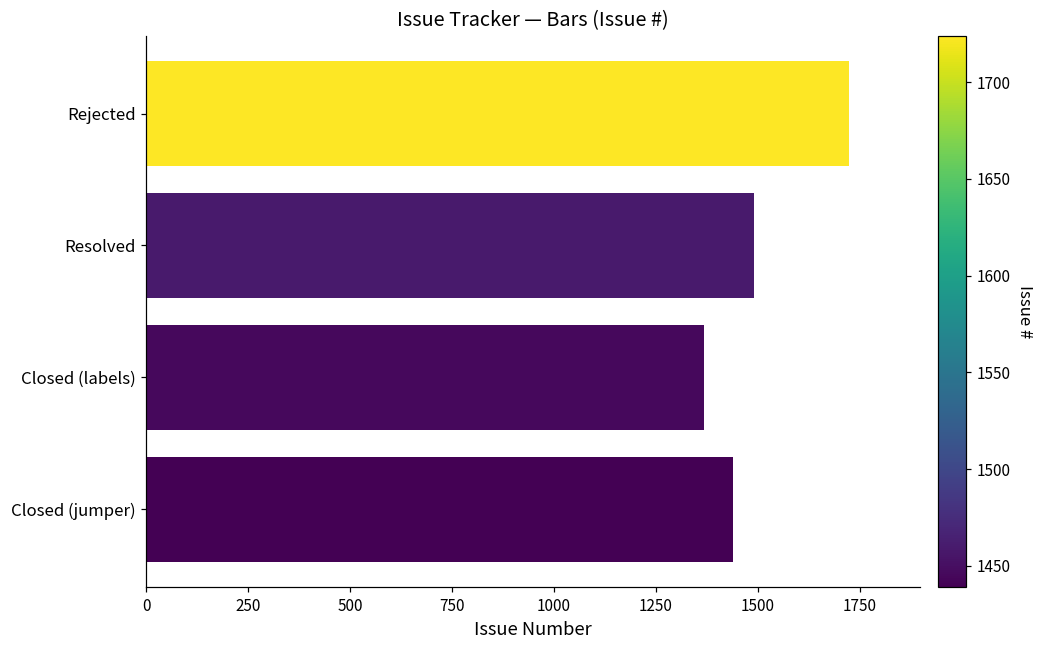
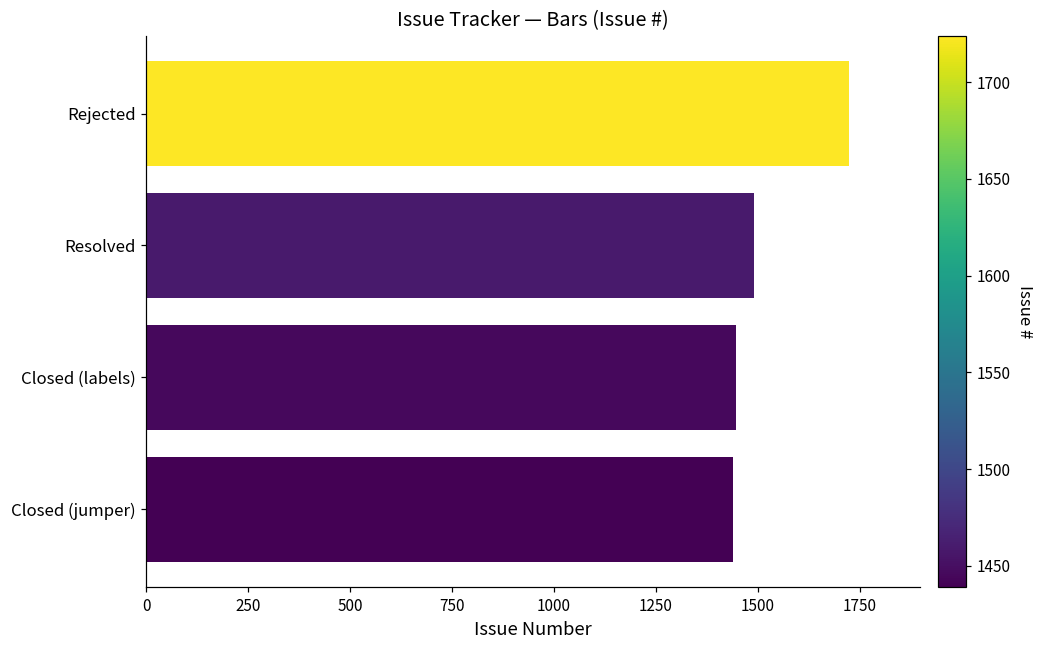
Closed (labels): 1370 -> 1450
